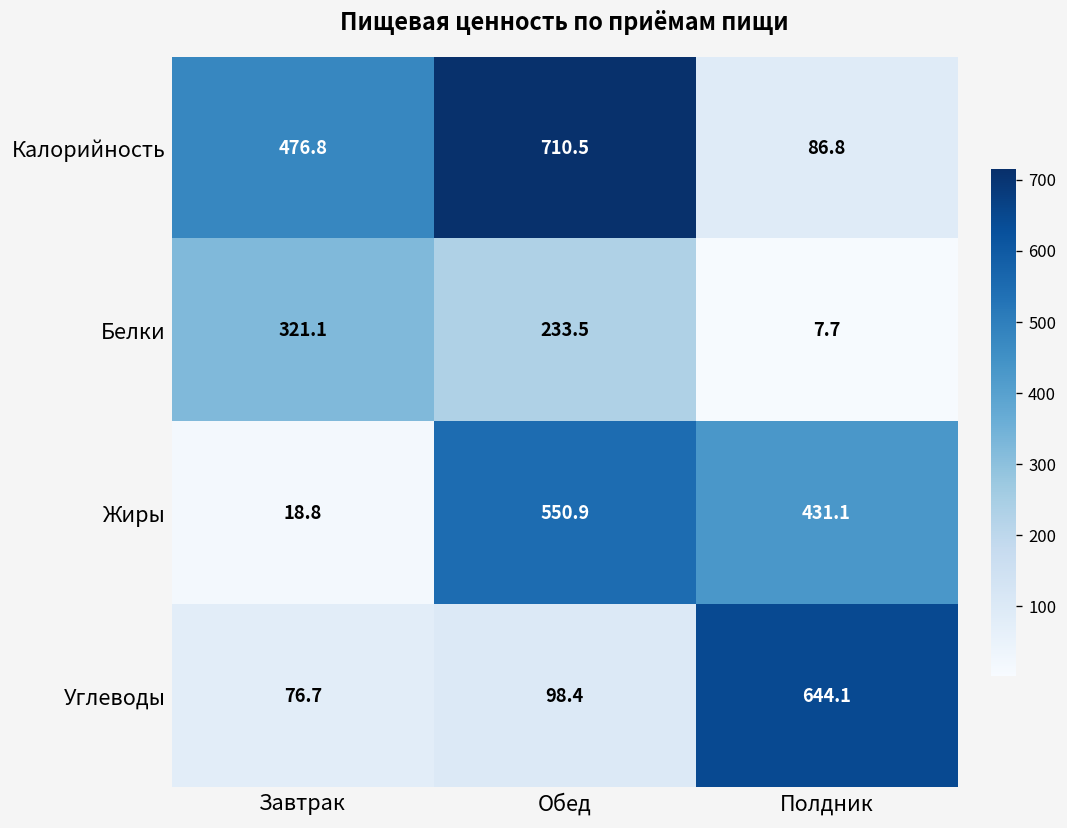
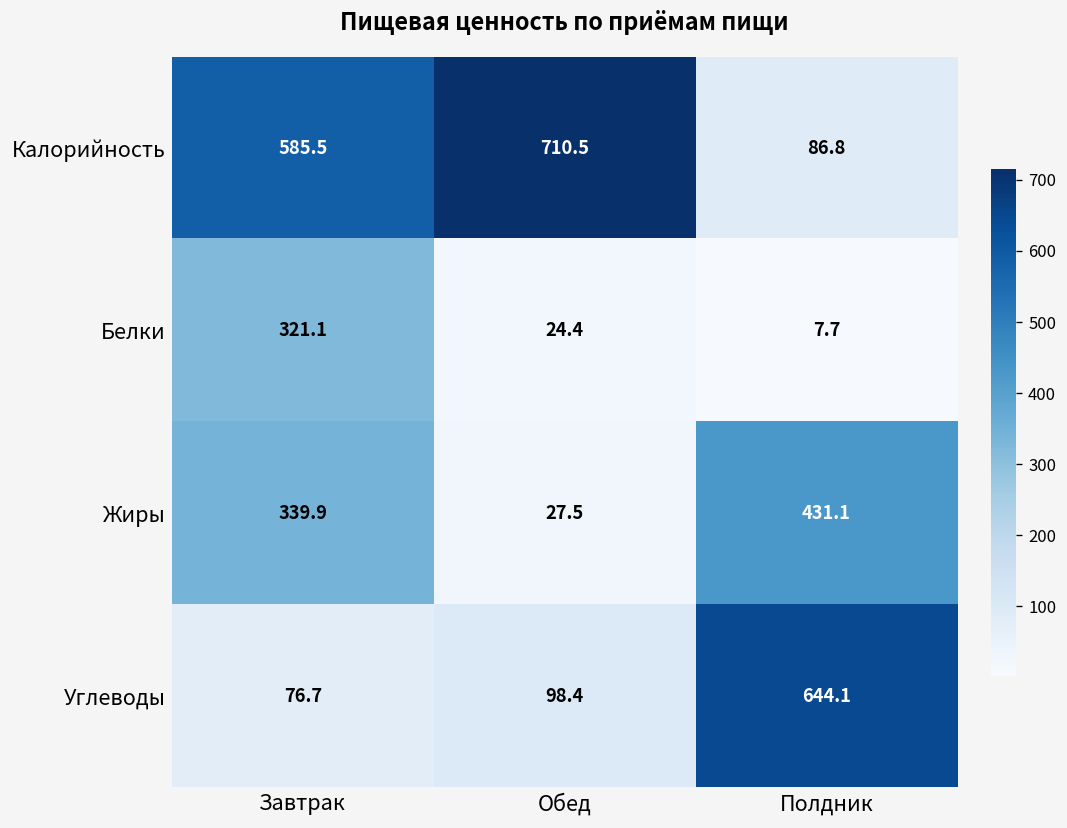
Калорийность, Завтрак: 476.8 -> 585.5
Белки, Обед: 233.5 -> 24.4
Жиры, Завтрак: 18.8 -> 339.9
Жиры, Обед: 550.9 -> 27.5
